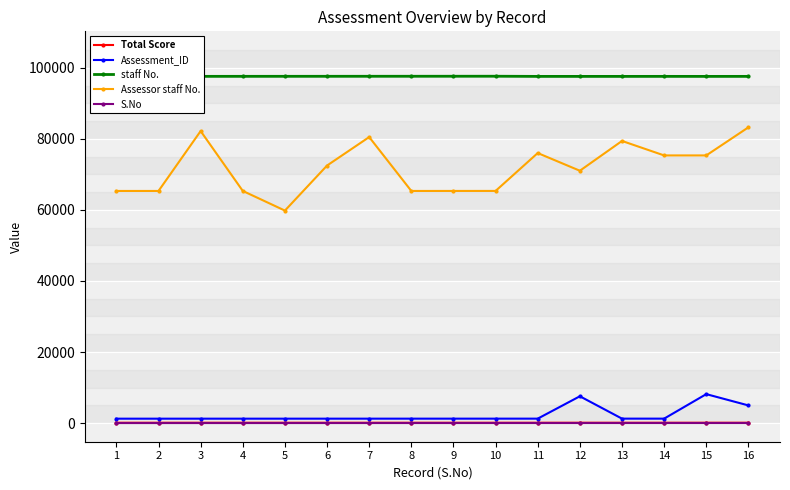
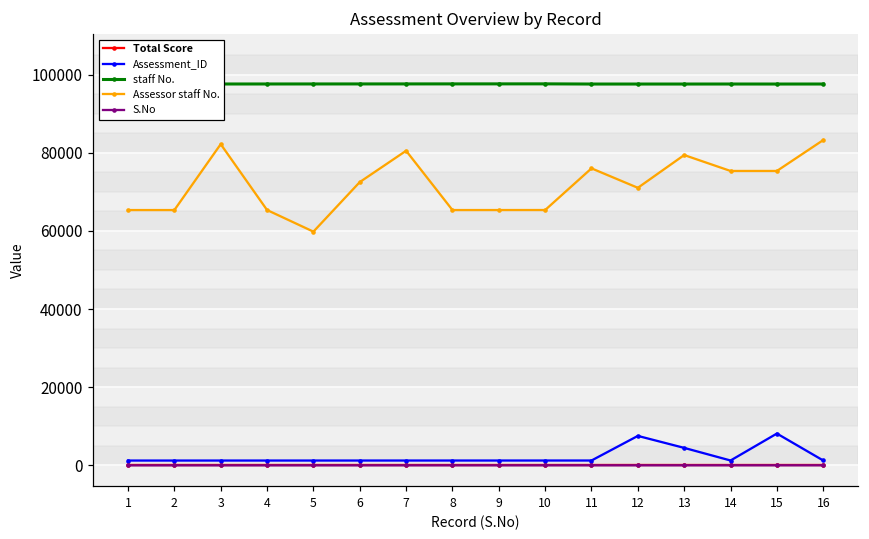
Assessment_ID, 13: 1000 -> 4000
Assessment_ID, 16: 5000 -> 1000
